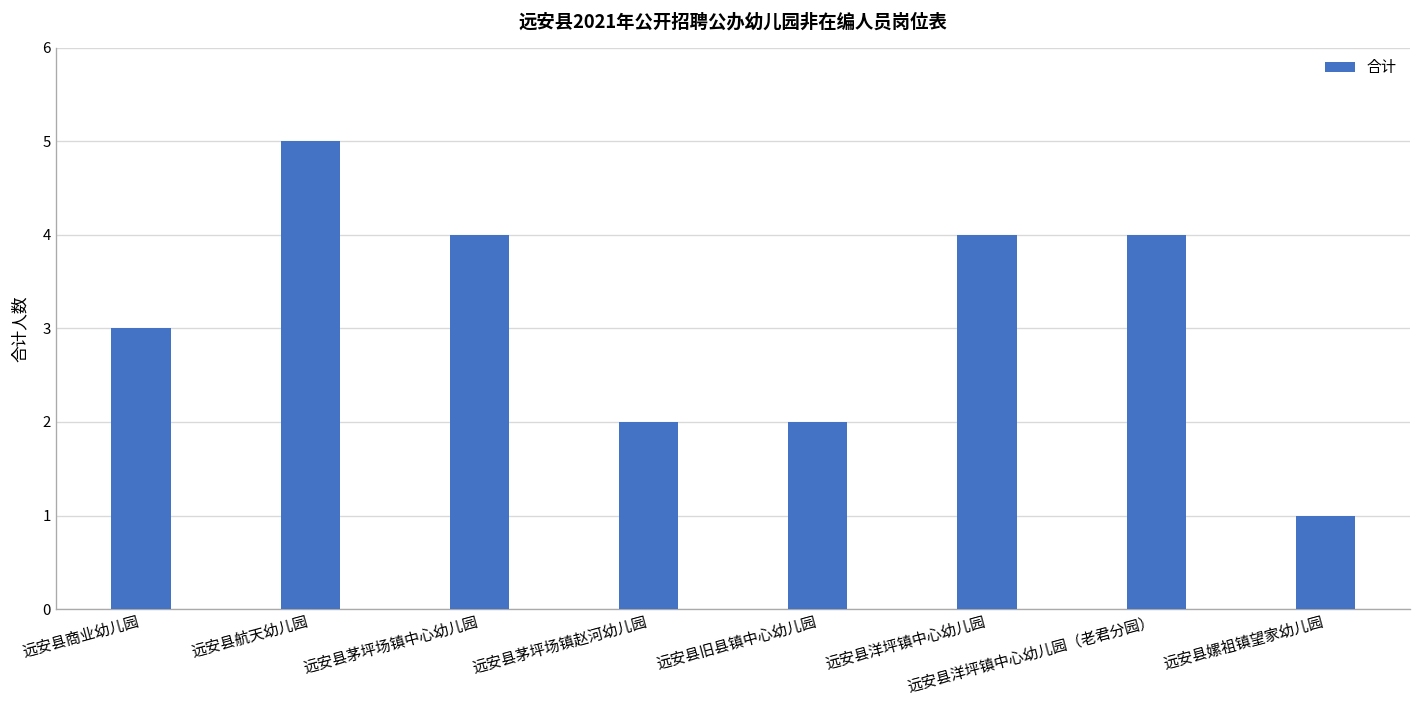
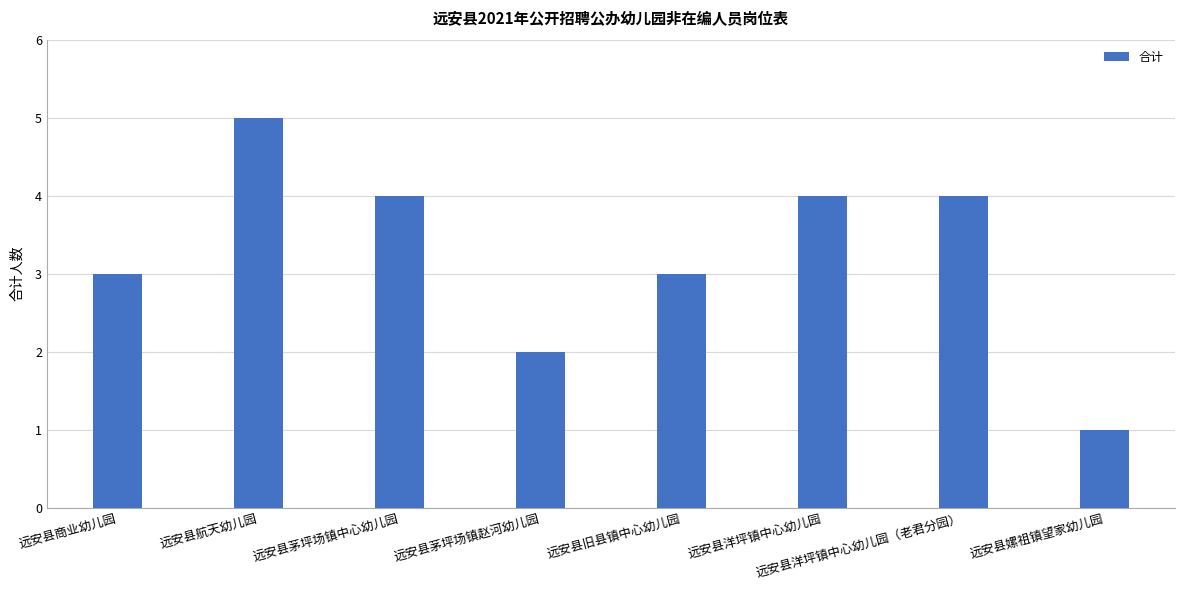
远安县旧县镇中心幼儿园: 2 -> 3
